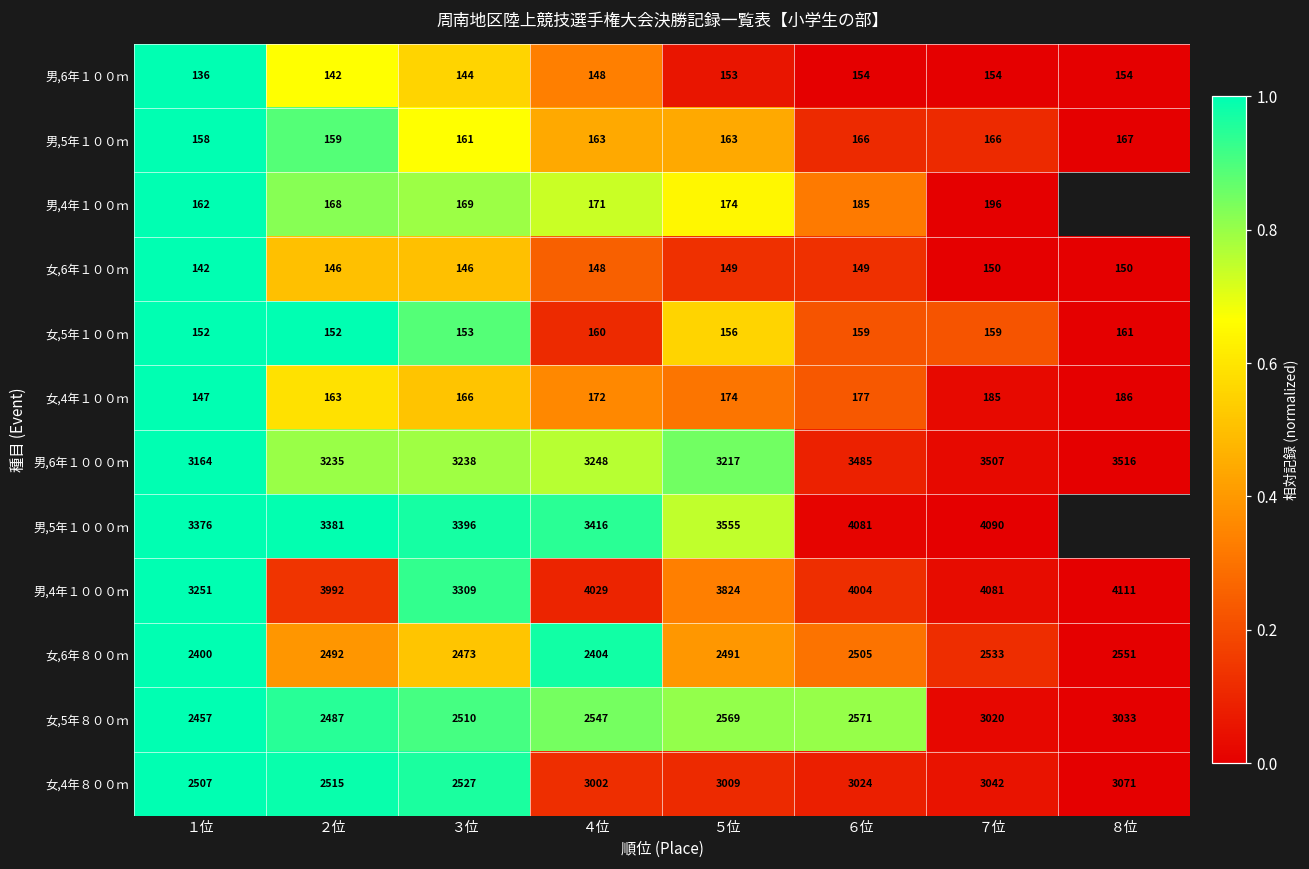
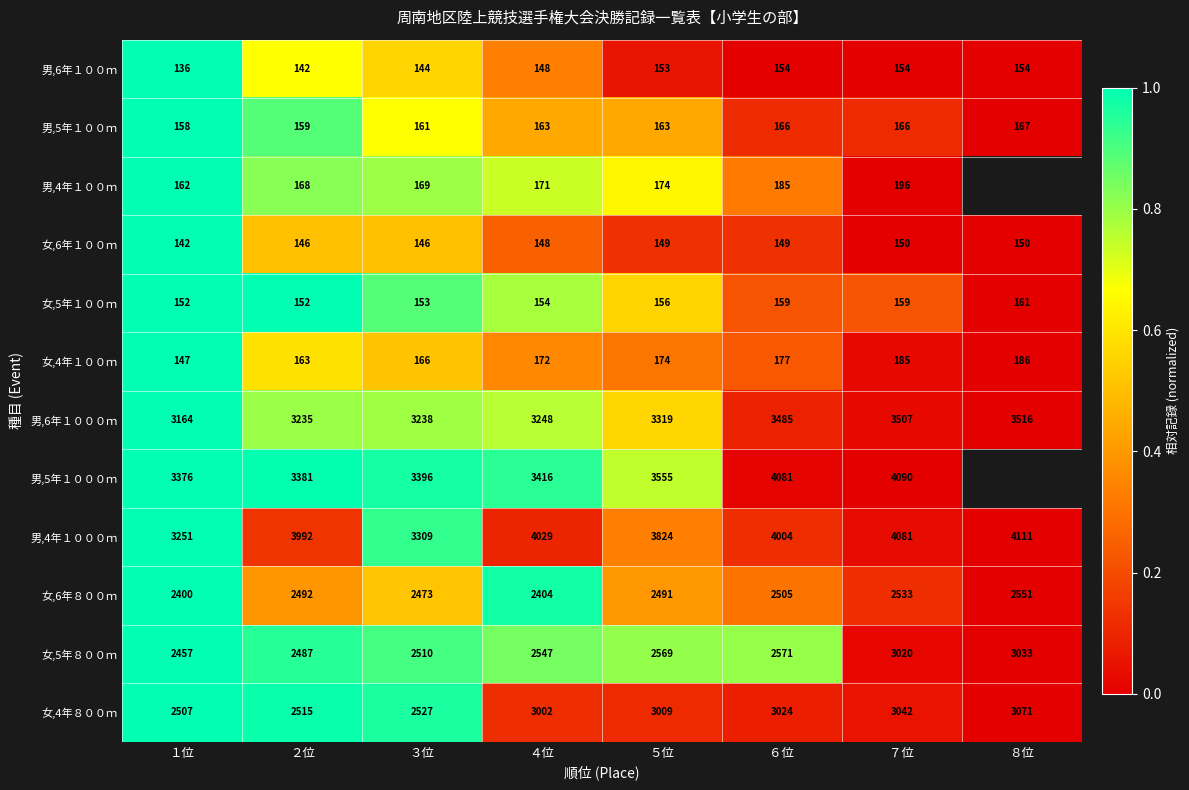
女,5年１００ｍ, ４位: 160 -> 154
男,6年１０００ｍ, ５位: 3217 -> 3319
